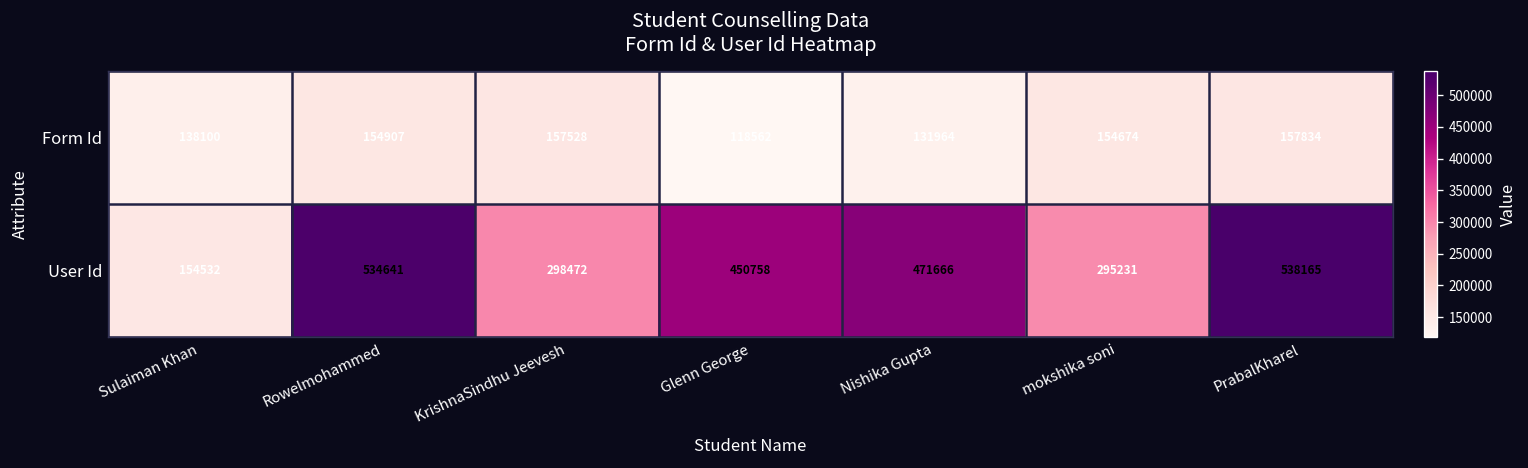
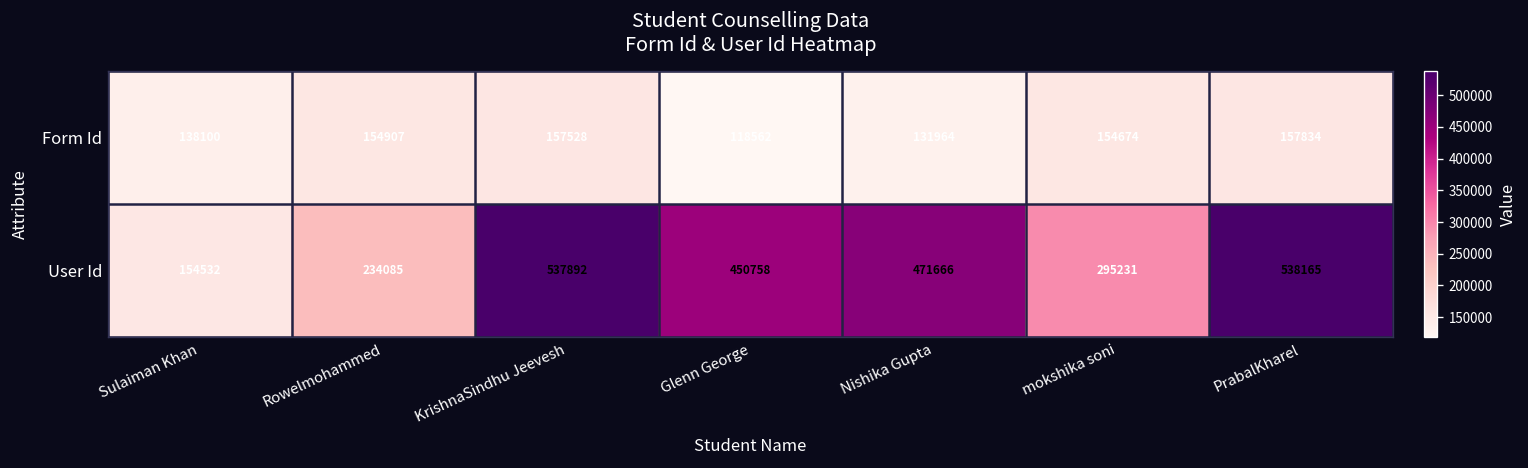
User Id, Rowelmohammed: 534641 -> 234085
User Id, KrishnaSindhu Jeevesh: 298472 -> 537892
